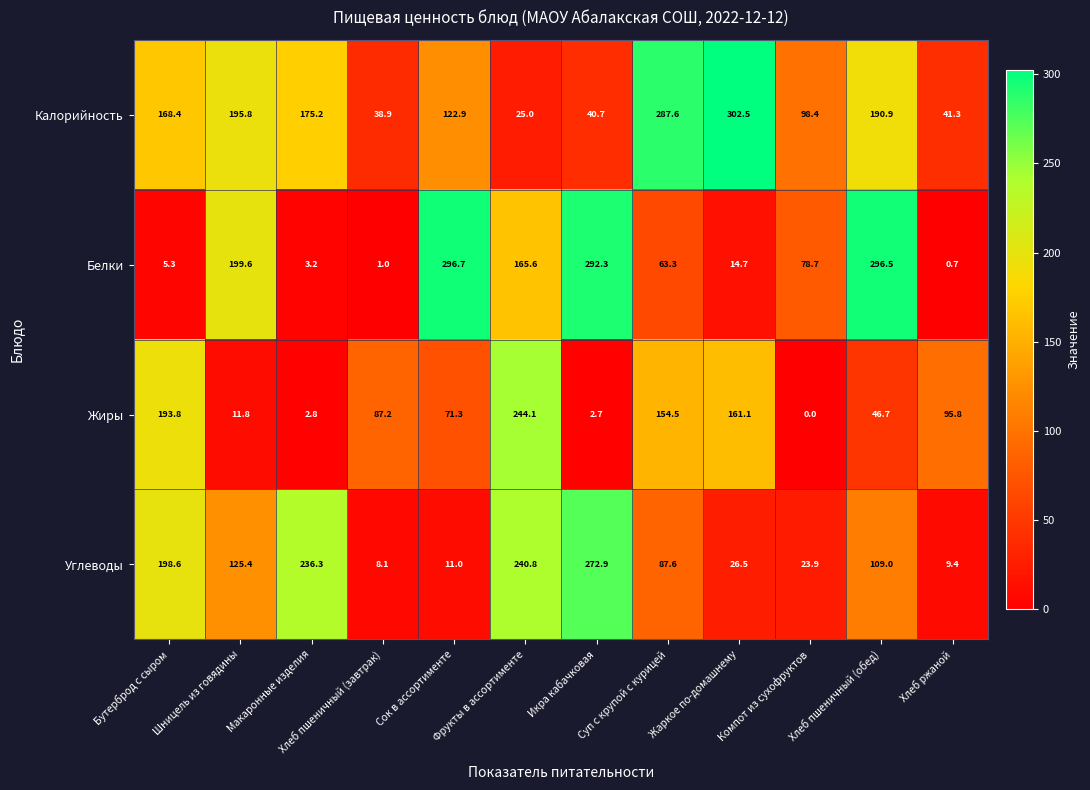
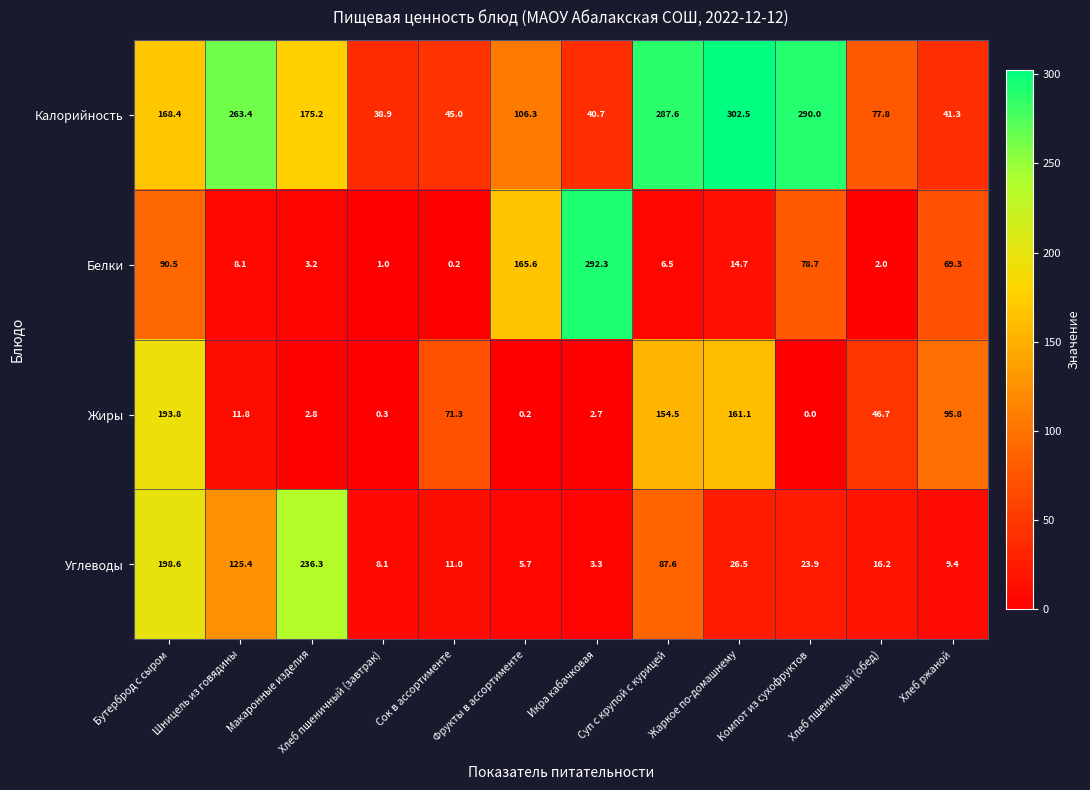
Калорийность, Шницель из говядины: 195.8 -> 263.4
Калорийность, Сок в ассортименте: 122.9 -> 45.0
Калорийность, Фрукты в ассортименте: 25.0 -> 106.3
Калорийность, Компот из сухофруктов: 98.4 -> 290.0
Калорийность, Хлеб пшеничный (обед): 190.9 -> 77.8
Белки, Бутерброд с сыром: 5.3 -> 90.5
Белки, Шницель из говядины: 199.6 -> 8.1
Белки, Сок в ассортименте: 296.7 -> 0.2
Белки, Суп с крупой с курицей: 63.3 -> 6.5
Белки, Хлеб пшеничный (обед): 296.5 -> 2.0
Белки, Хлеб ржаной: 0.7 -> 69.3
Жиры, Хлеб пшеничный (завтрак): 87.2 -> 0.3
Жиры, Фрукты в ассортименте: 244.1 -> 0.2
Углеводы, Фрукты в ассортименте: 240.8 -> 5.7
Углеводы, Икра кабачковая: 272.9 -> 3.3
Углеводы, Хлеб пшеничный (обед): 109.0 -> 16.2
